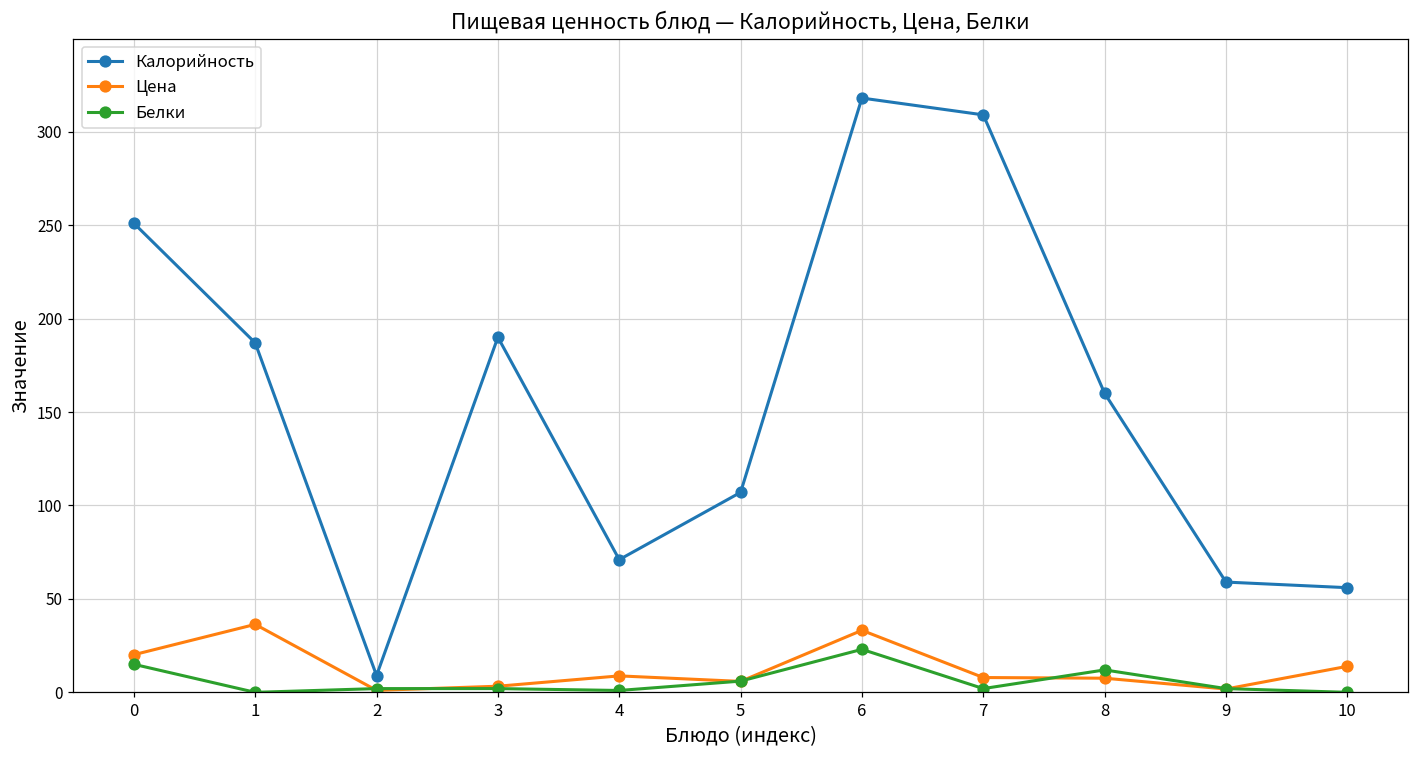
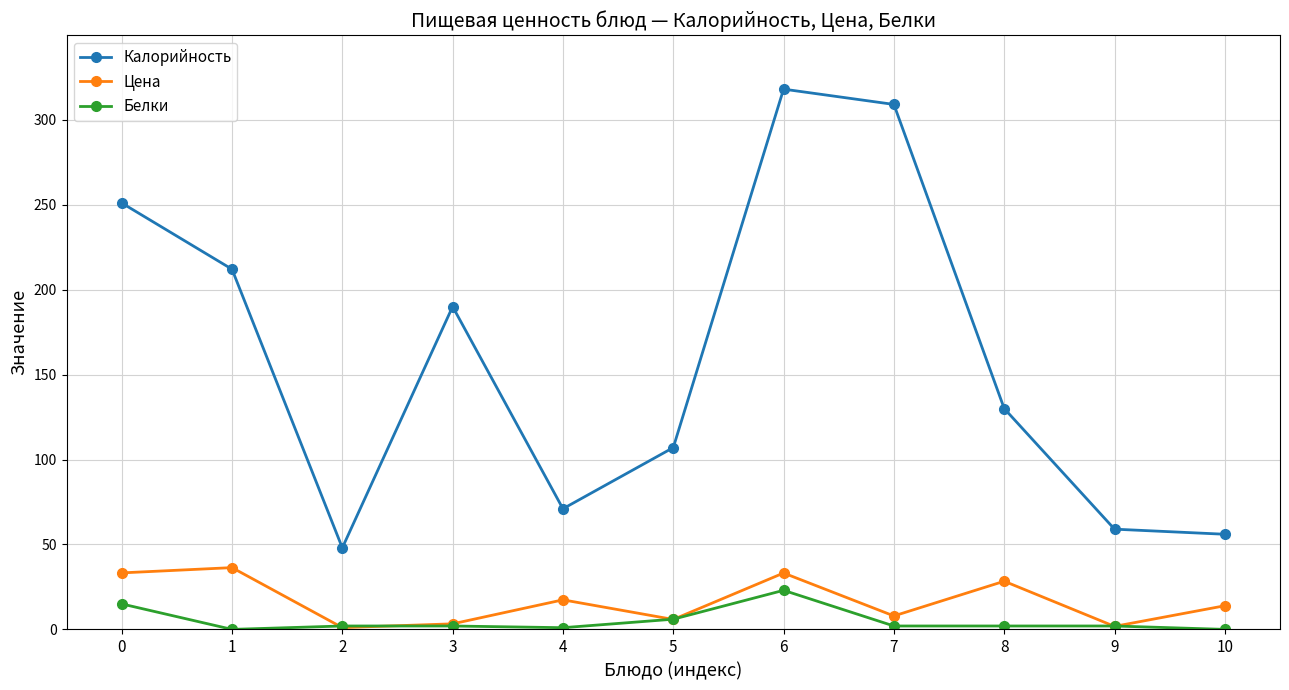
Цена, 0: 20 -> 33
Калорийность, 1: 187 -> 212
Калорийность, 2: 9 -> 48
Цена, 4: 9 -> 17
Калорийность, 8: 160 -> 130
Цена, 8: 8 -> 28
Белки, 8: 12 -> 2
